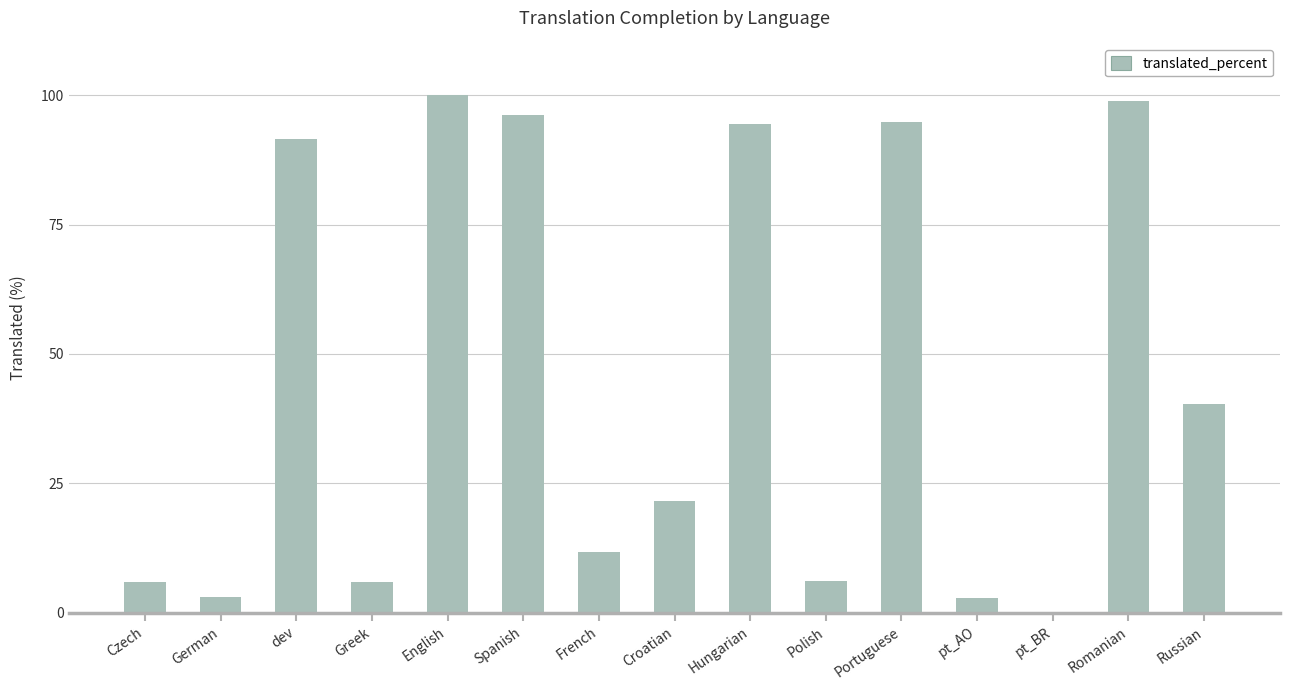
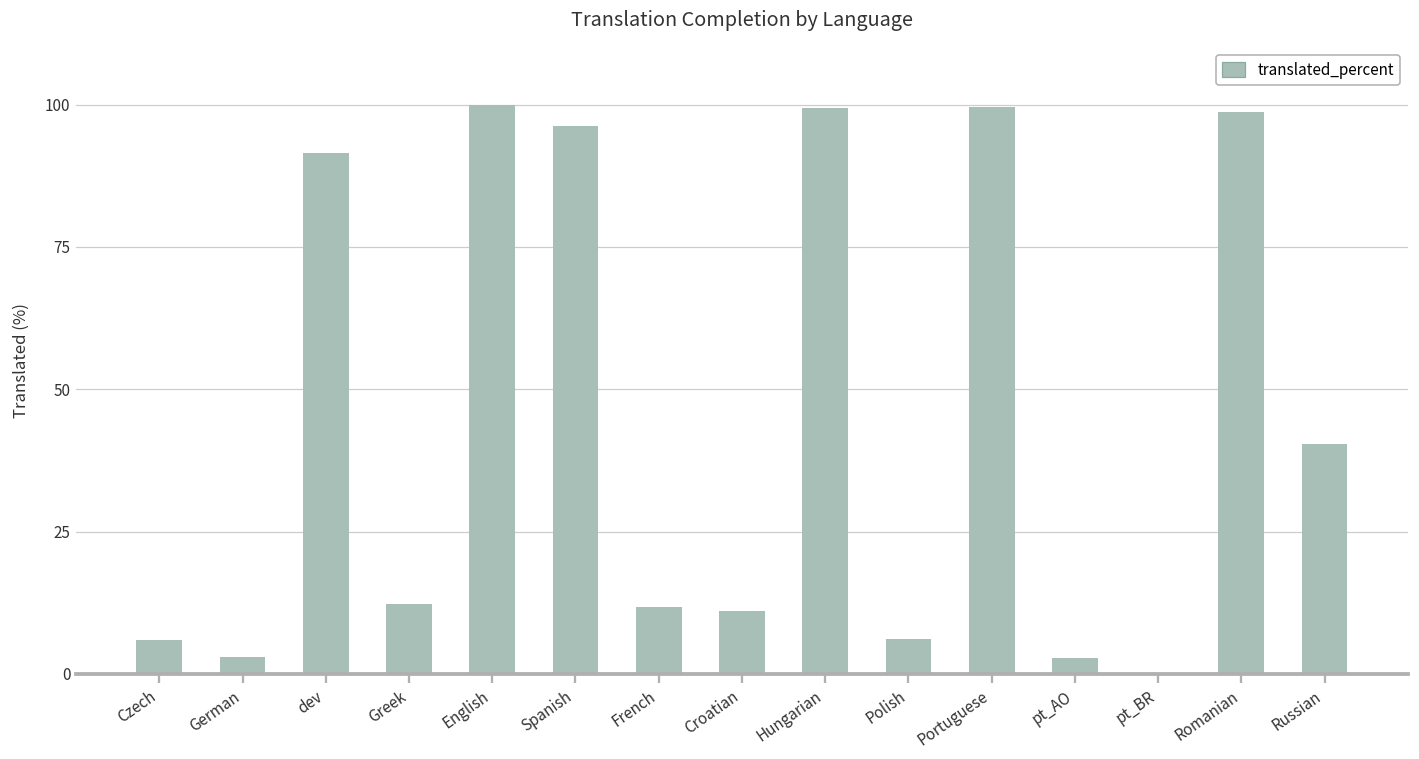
Greek: 6 -> 12
Croatian: 22 -> 11
Hungarian: 94 -> 99
Portuguese: 95 -> 100
